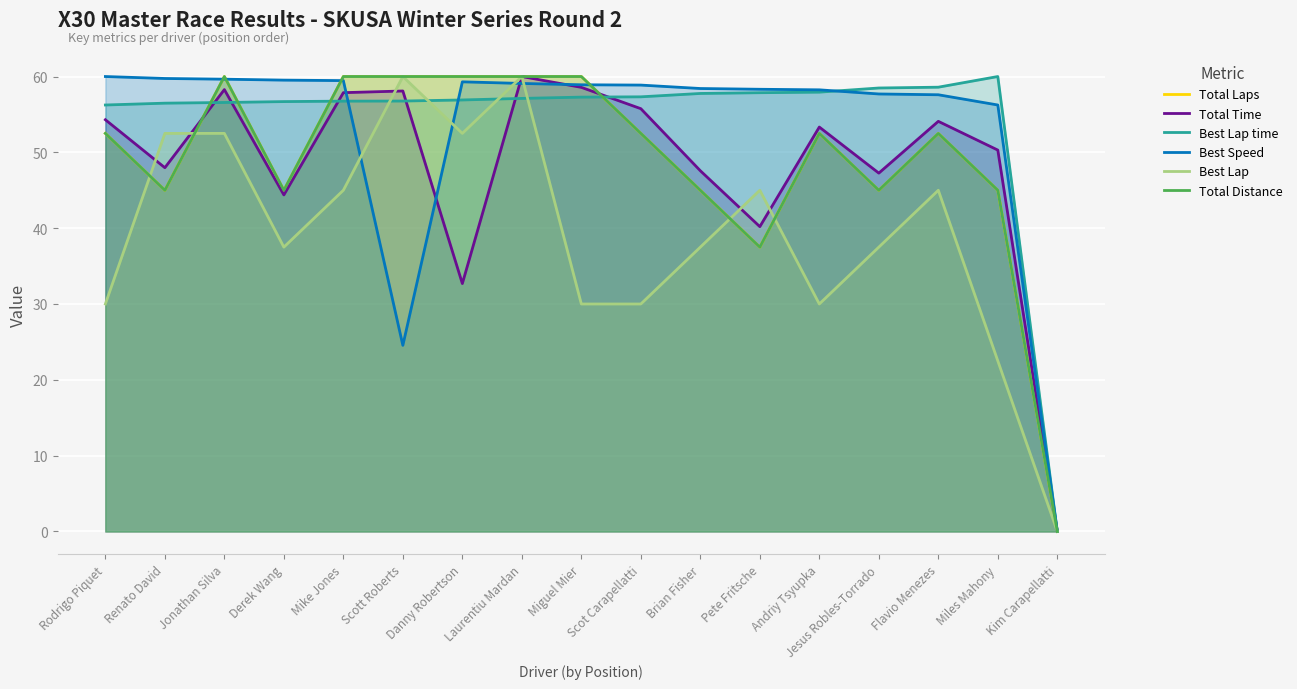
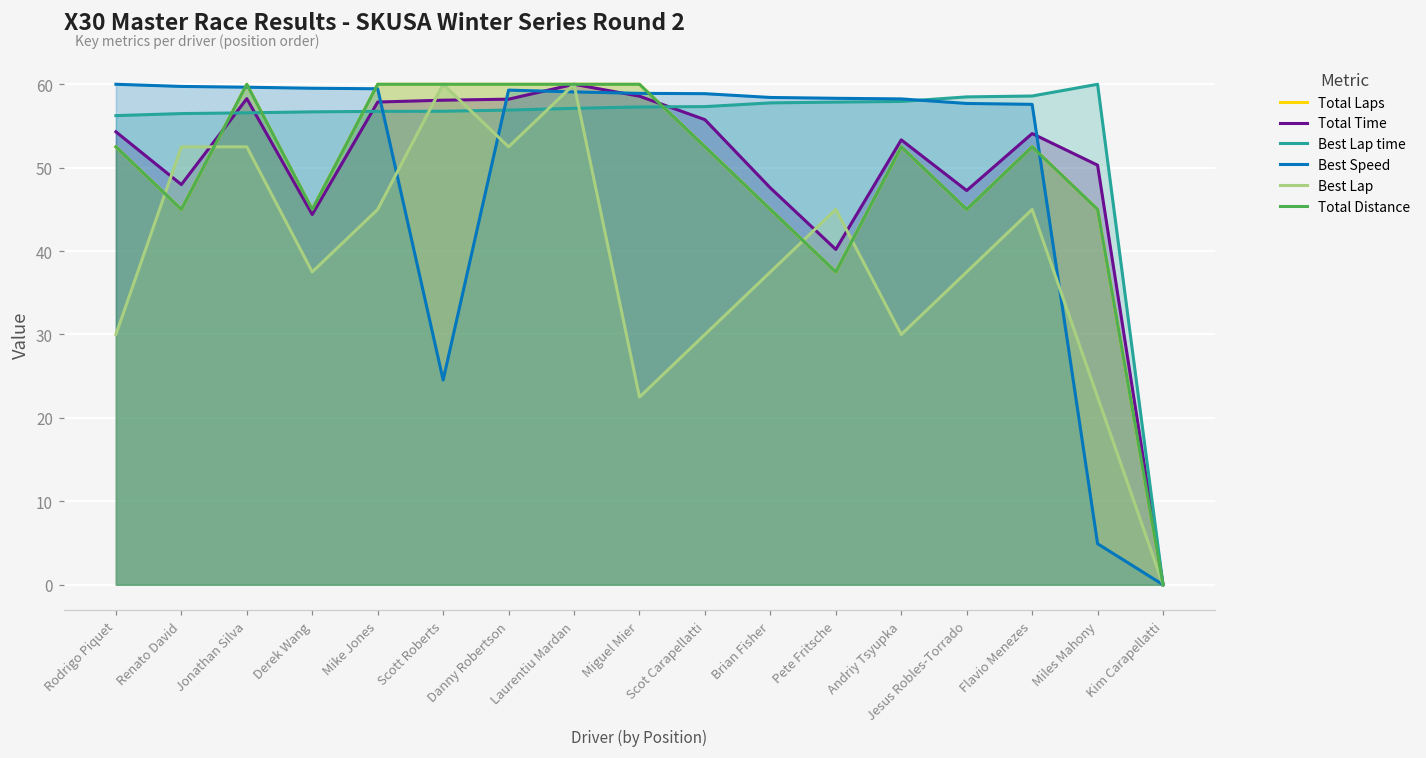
Total Time, Danny Robertson: 33 -> 58
Best Lap, Miguel Mier: 30 -> 23
Best Speed, Miles Mahony: 56 -> 5
